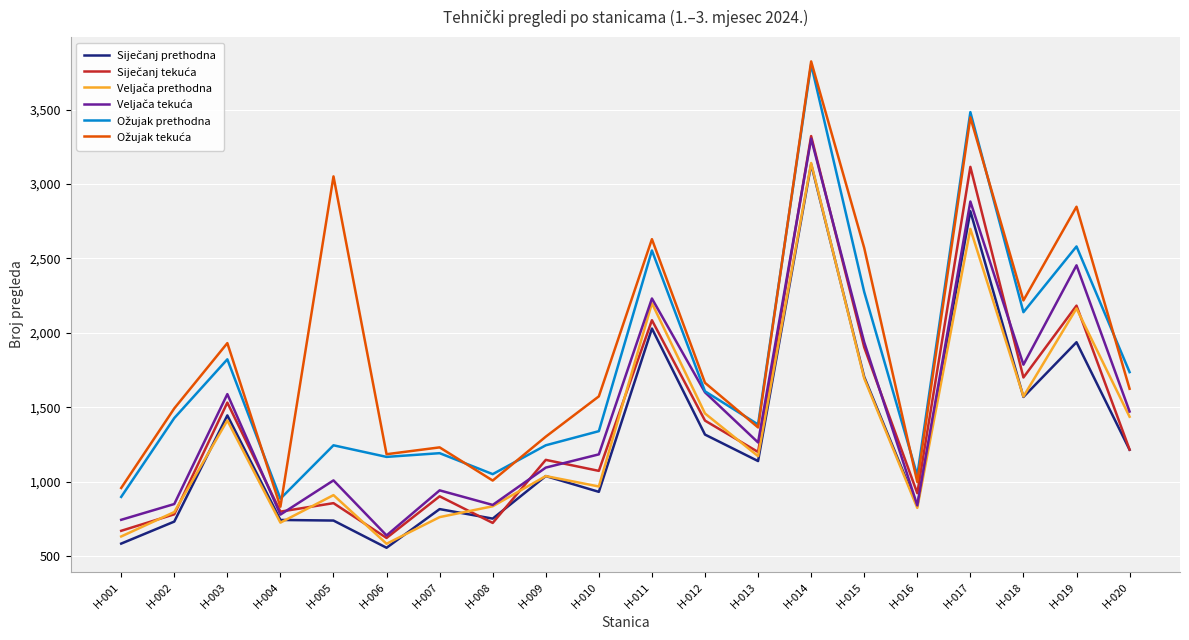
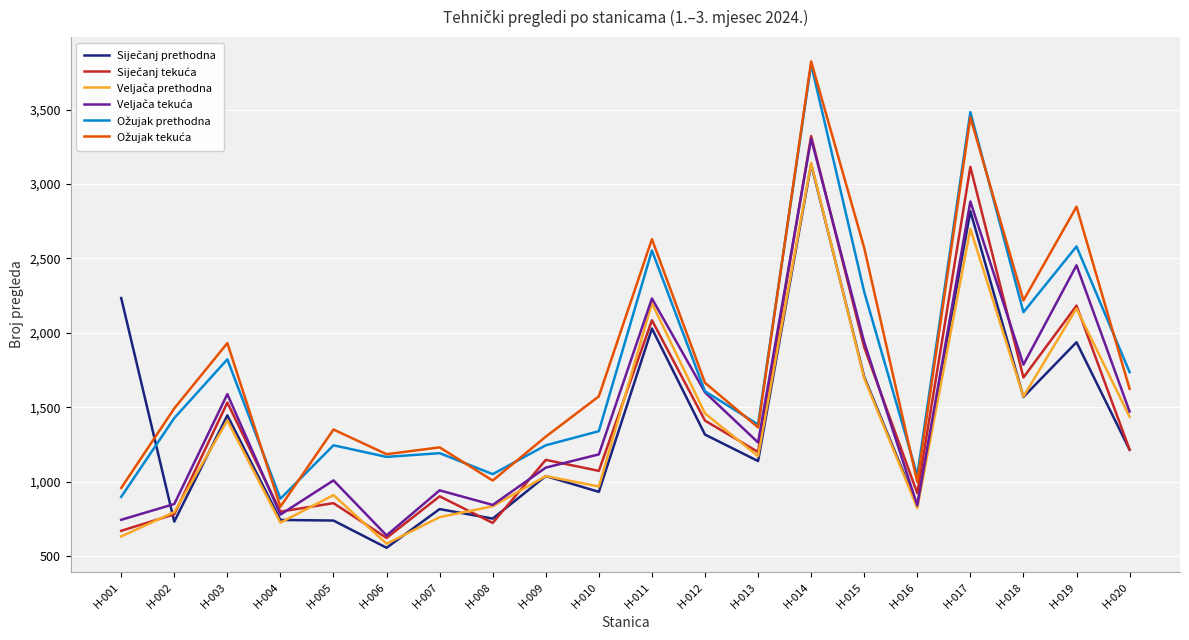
Siječanj prethodna, H-001: 580 -> 2,230
Ožujak tekuća, H-005: 3,050 -> 1,350
